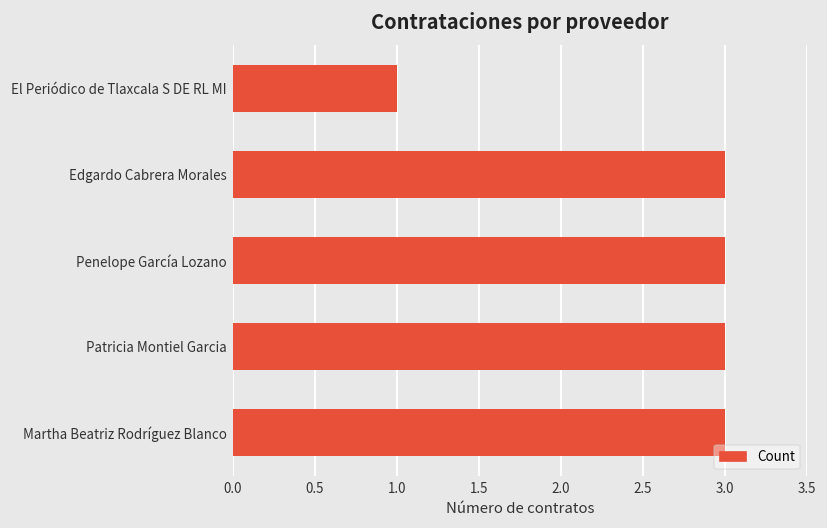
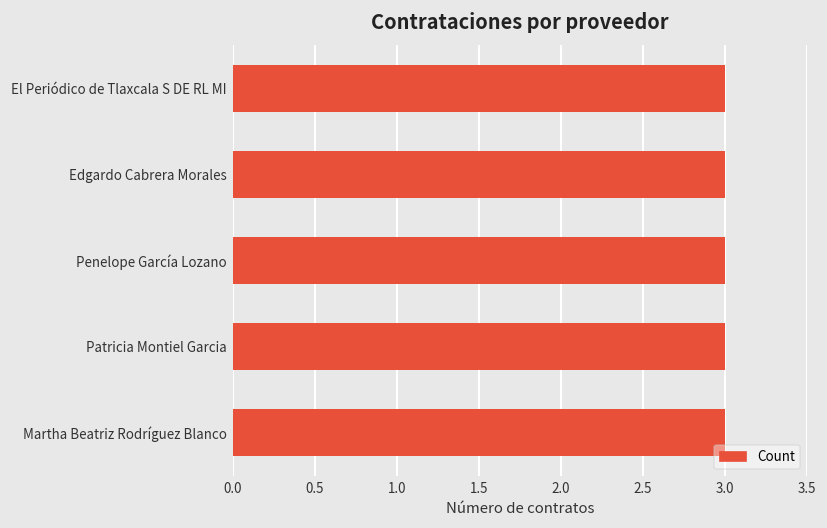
El Periódico de Tlaxcala S DE RL MI: 1 -> 3
